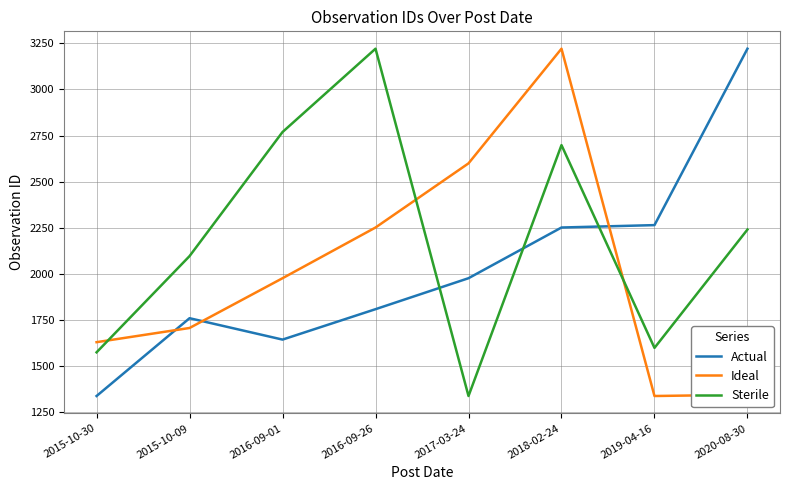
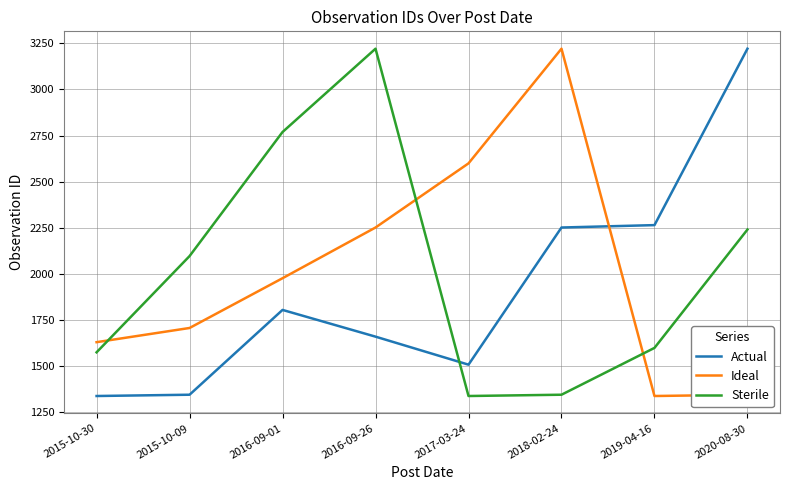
Actual, 2015-10-09: 1760 -> 1340
Actual, 2016-09-01: 1640 -> 1800
Actual, 2016-09-26: 1810 -> 1660
Actual, 2017-03-24: 1980 -> 1510
Sterile, 2018-02-24: 2700 -> 1340
